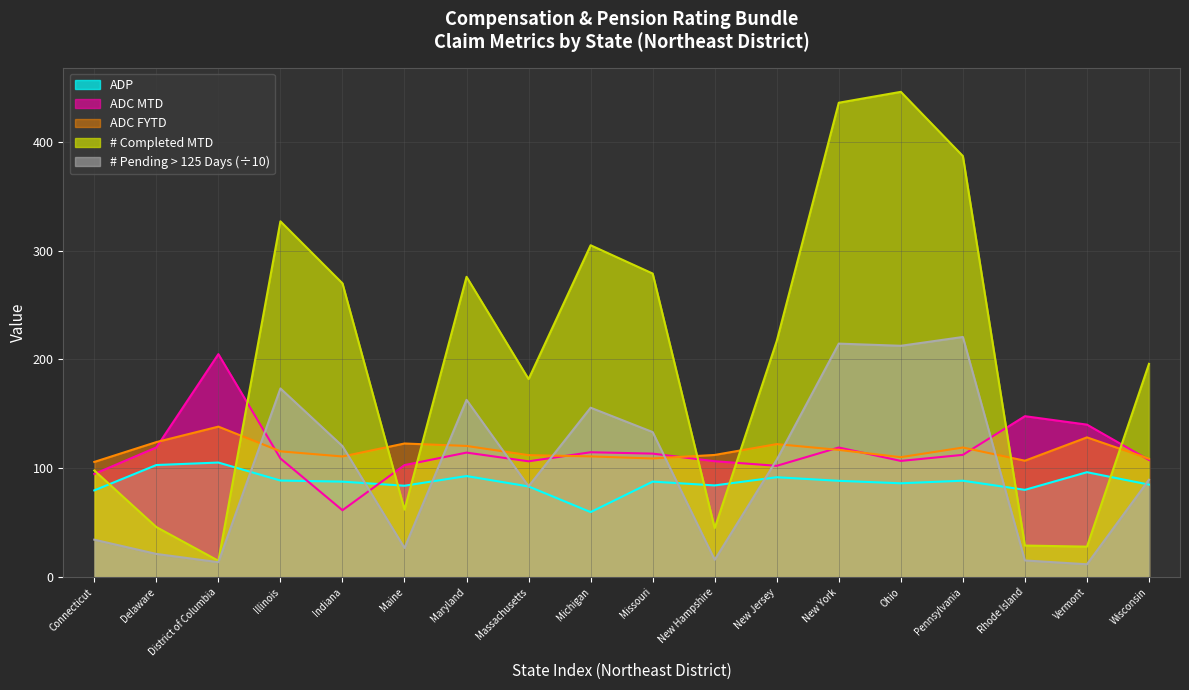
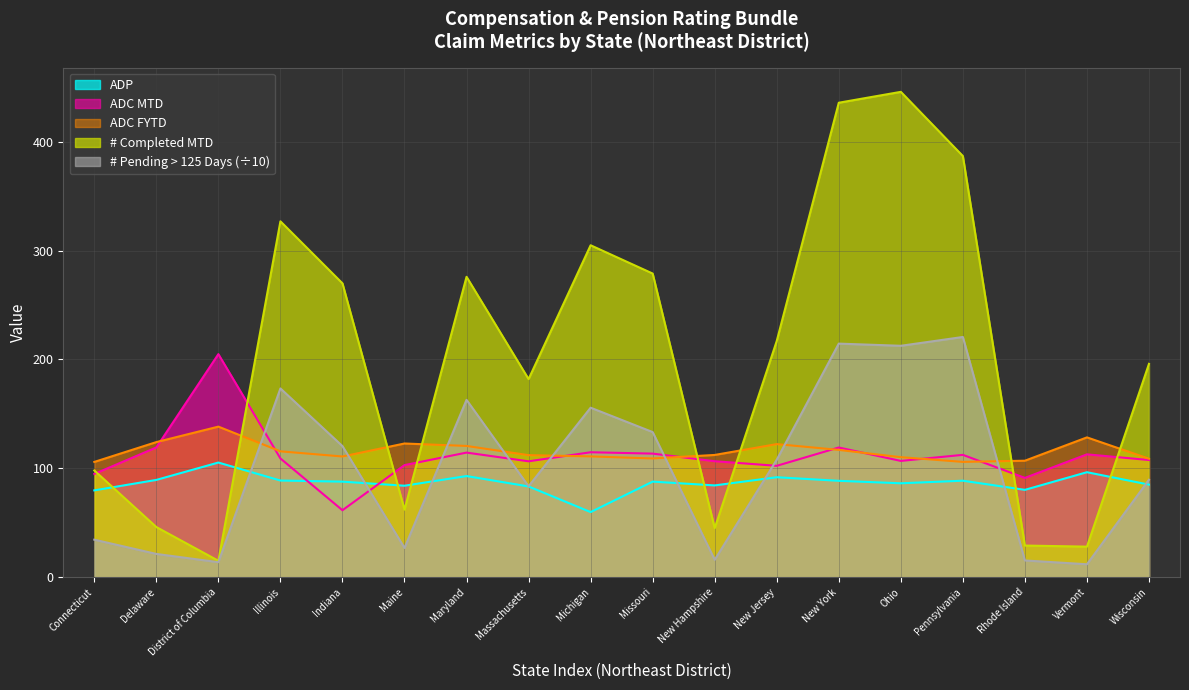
ADP, Delaware: 103 -> 89
ADC FYTD, Pennsylvania: 119 -> 106
ADC MTD, Rhode Island: 148 -> 91
ADC MTD, Vermont: 140 -> 113
